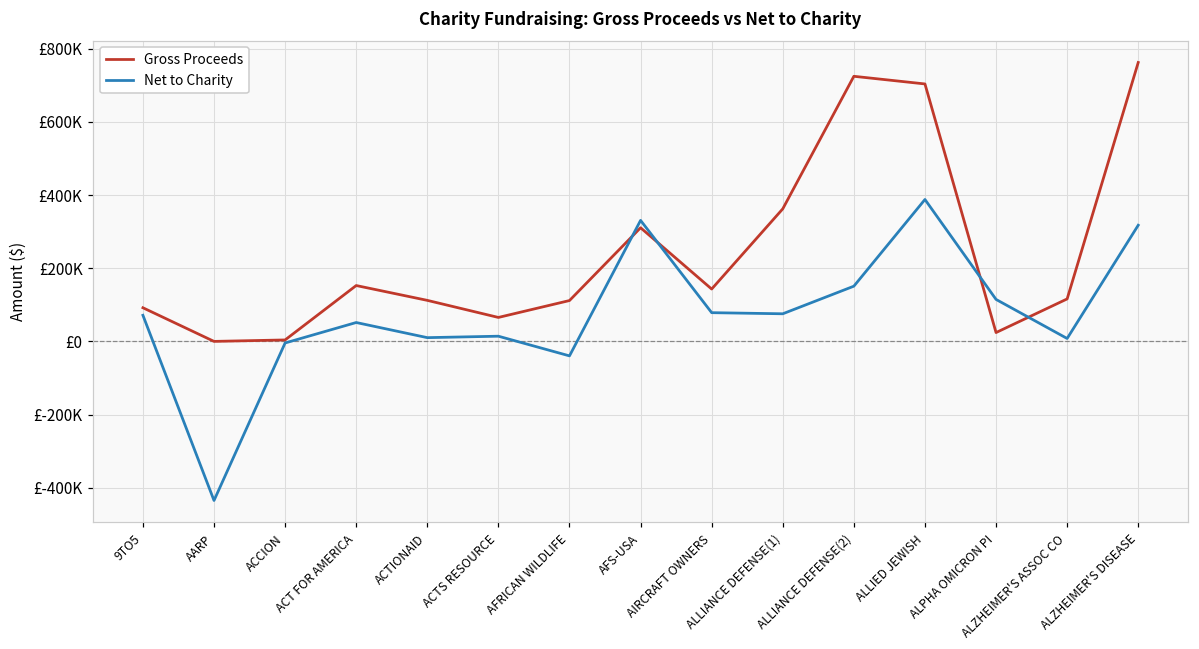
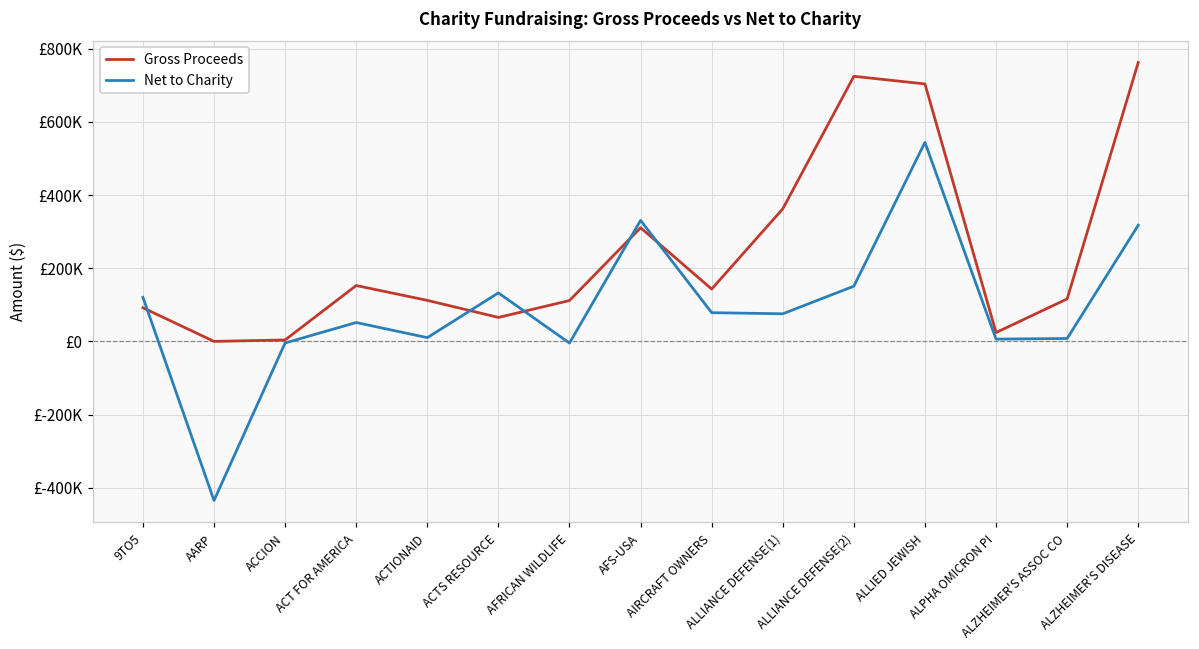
Net to Charity, 9TO5: £70000 -> £120000
Net to Charity, ACTS RESOURCE: £10000 -> £130000
Net to Charity, AFRICAN WILDLIFE: £-40000 -> £0
Net to Charity, ALLIED JEWISH: £390000 -> £540000
Net to Charity, ALPHA OMICRON PI: £110000 -> £10000
